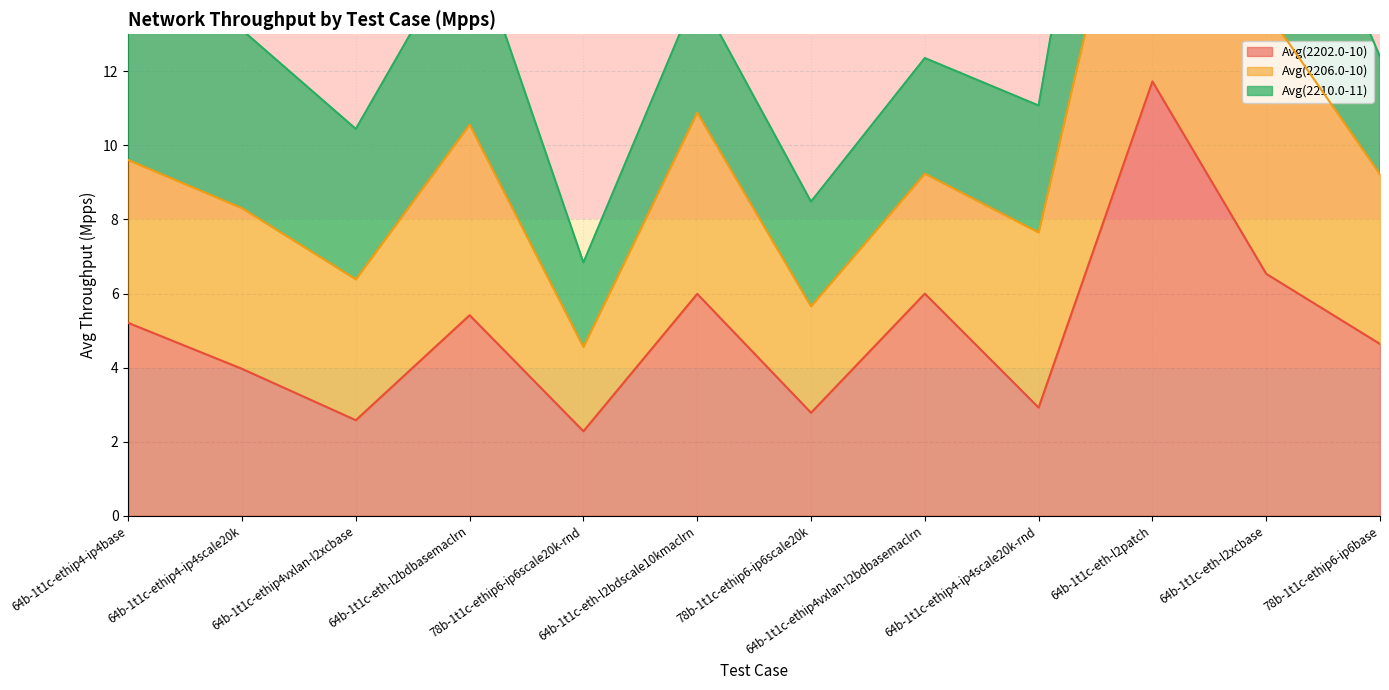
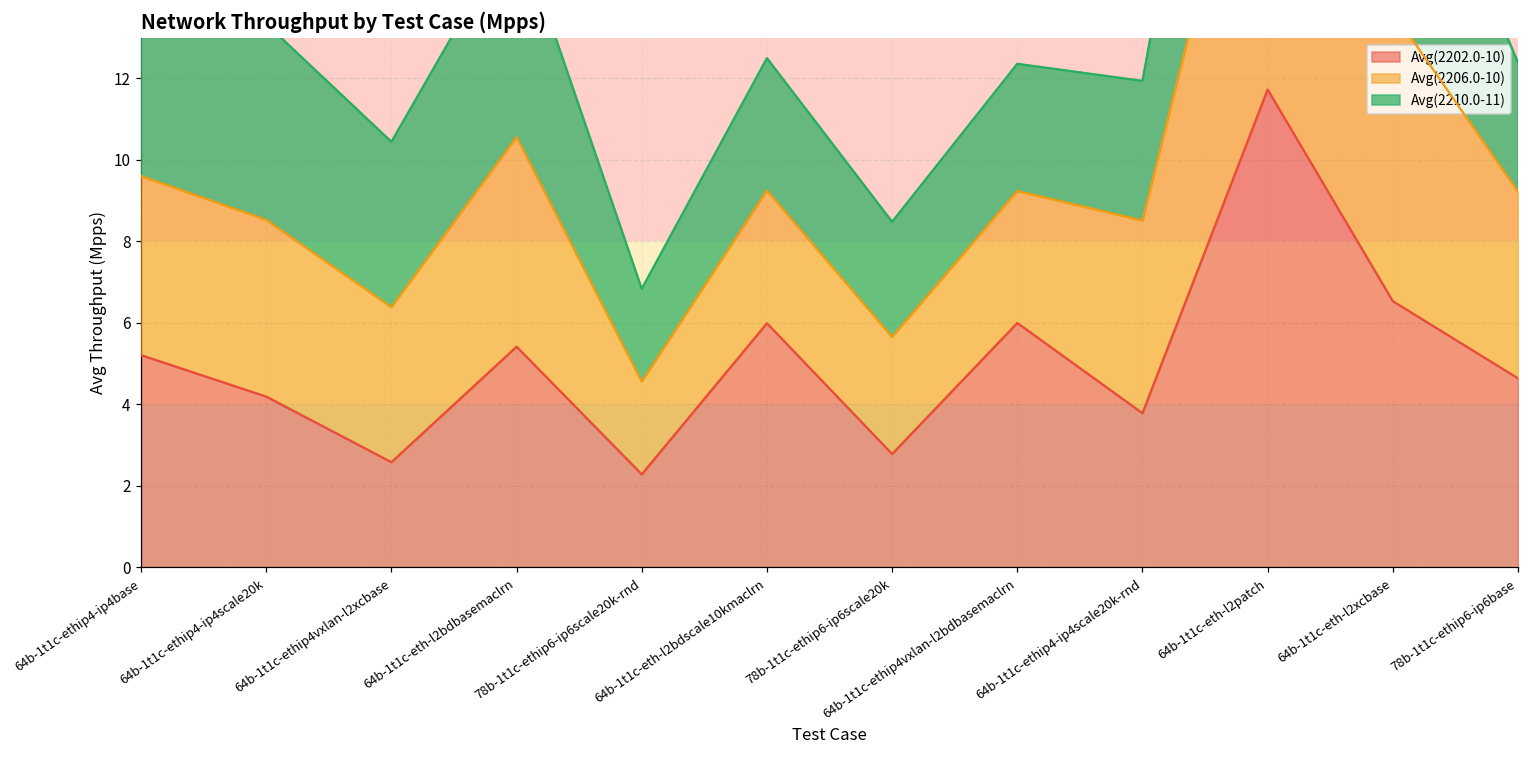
Avg(2202.0-10), 64b-1t1c-ethip4-ip4scale20k: 4.0 -> 4.2
Avg(2206.0-10), 64b-1t1c-eth-l2bdscale10kmaclrn: 4.9 -> 3.3
Avg(2202.0-10), 64b-1t1c-ethip4-ip4scale20k-rnd: 2.9 -> 3.8
